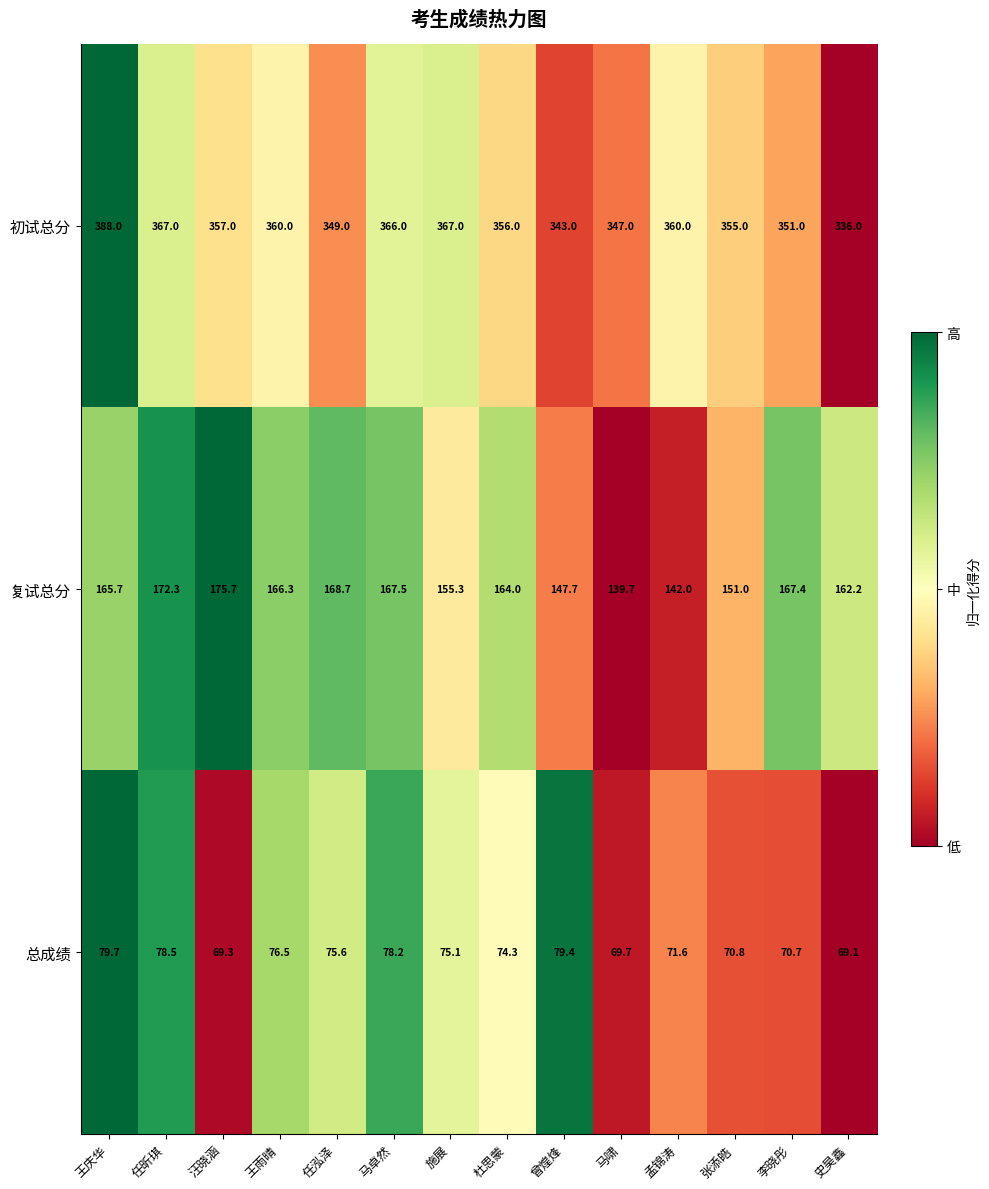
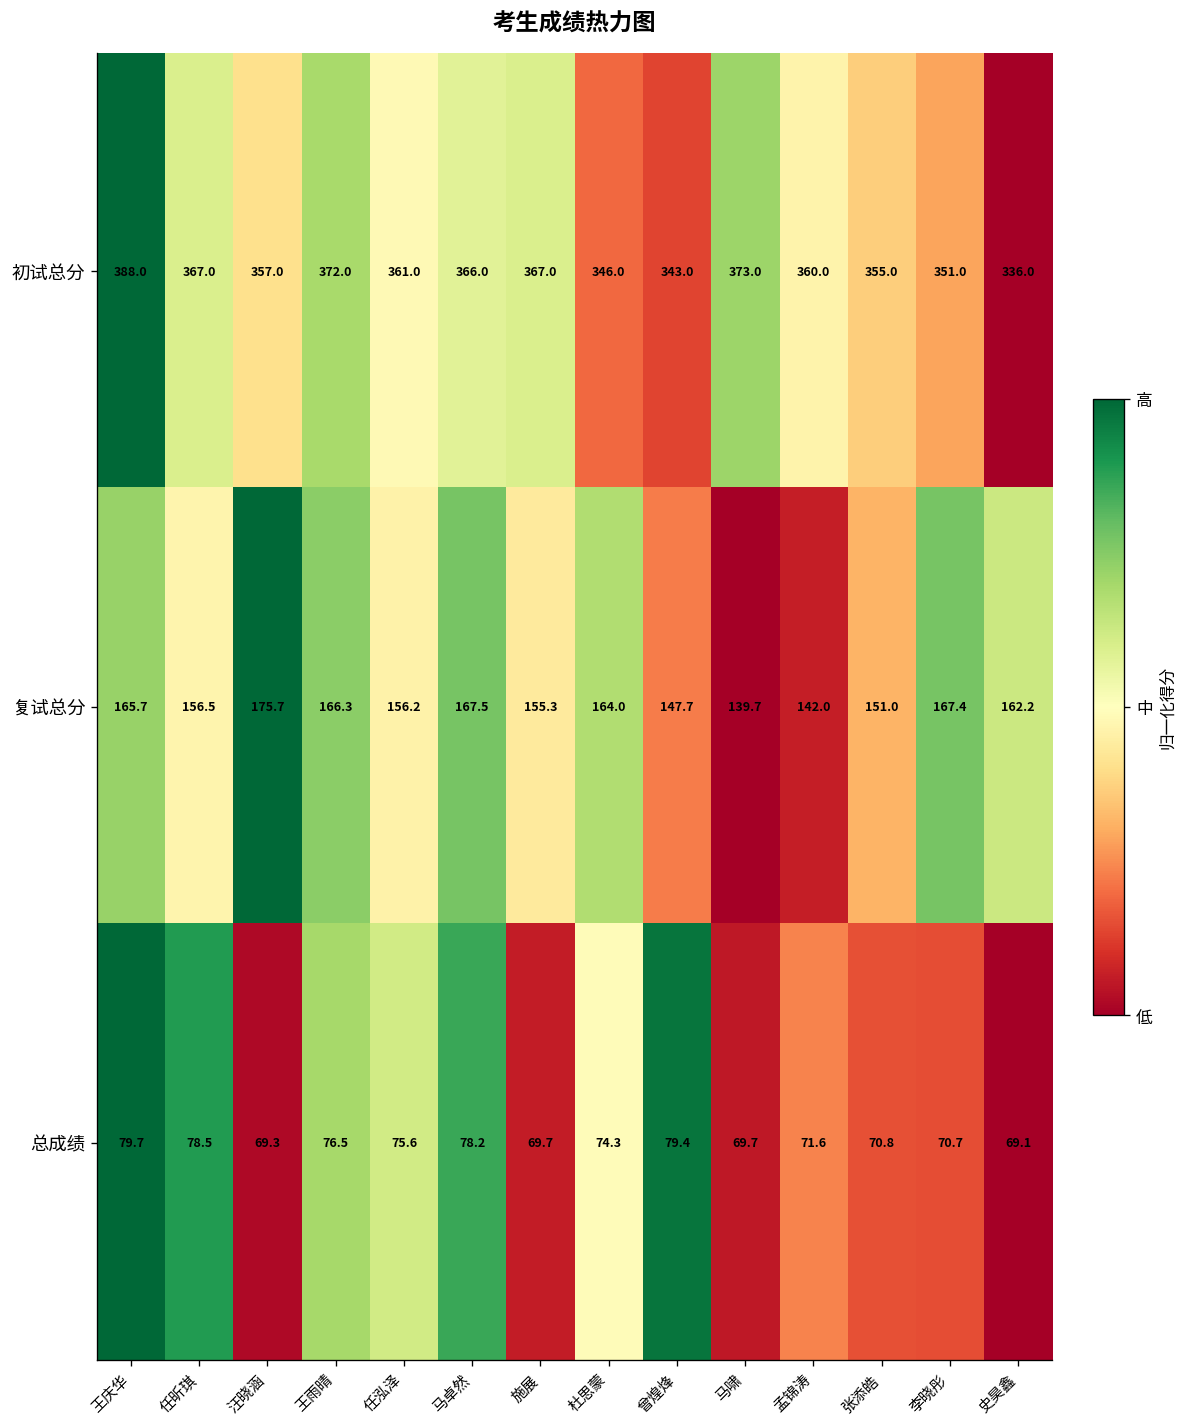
初试总分, 王雨晴: 360.0 -> 372.0
初试总分, 任泓泽: 349.0 -> 361.0
初试总分, 杜思蒙: 356.0 -> 346.0
初试总分, 马啸: 347.0 -> 373.0
复试总分, 任昕琪: 172.3 -> 156.5
复试总分, 任泓泽: 168.7 -> 156.2
总成绩, 施展: 75.1 -> 69.7
